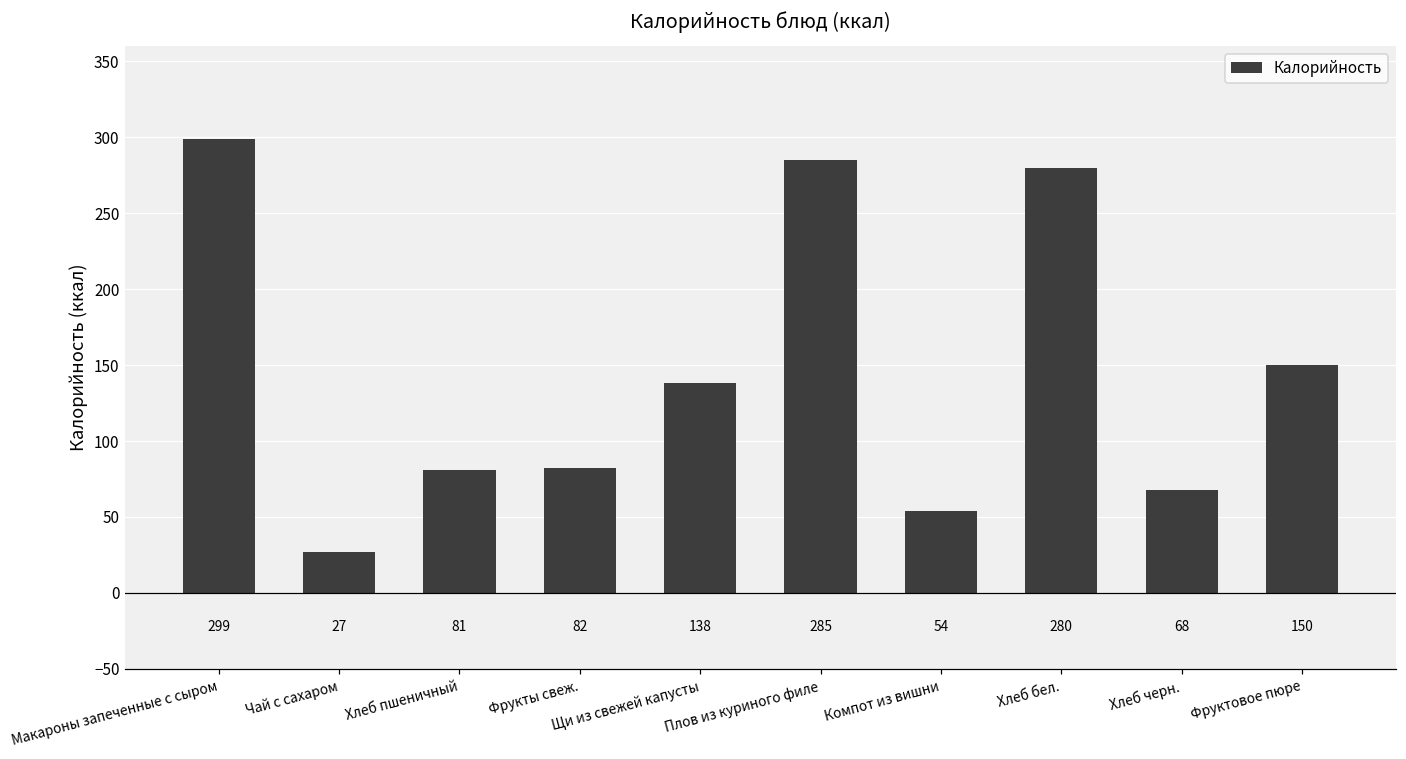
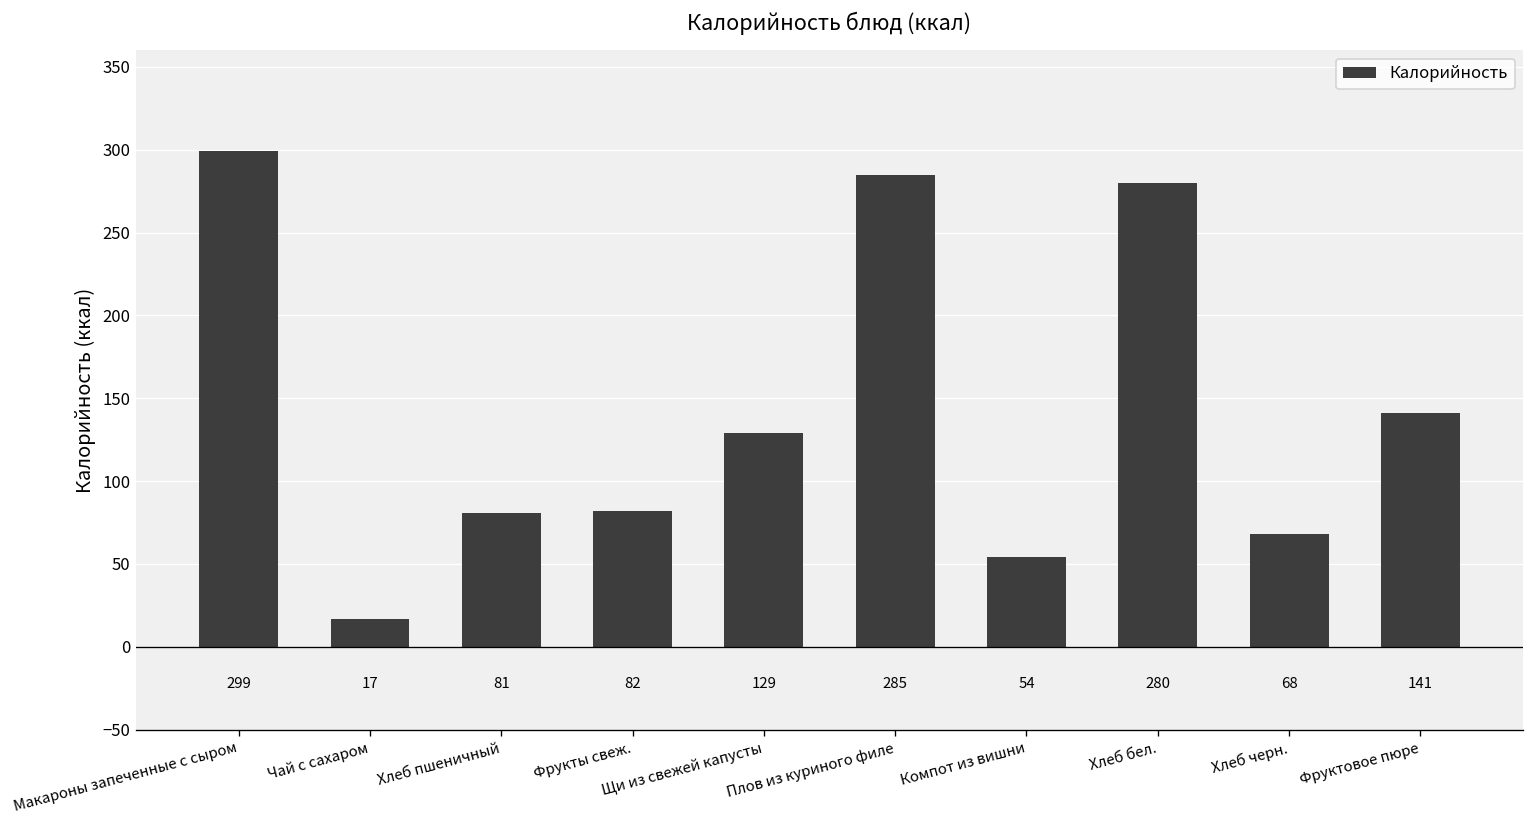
Чай с сахаром: 27 -> 17
Щи из свежей капусты: 138 -> 129
Фруктовое пюре: 150 -> 141
